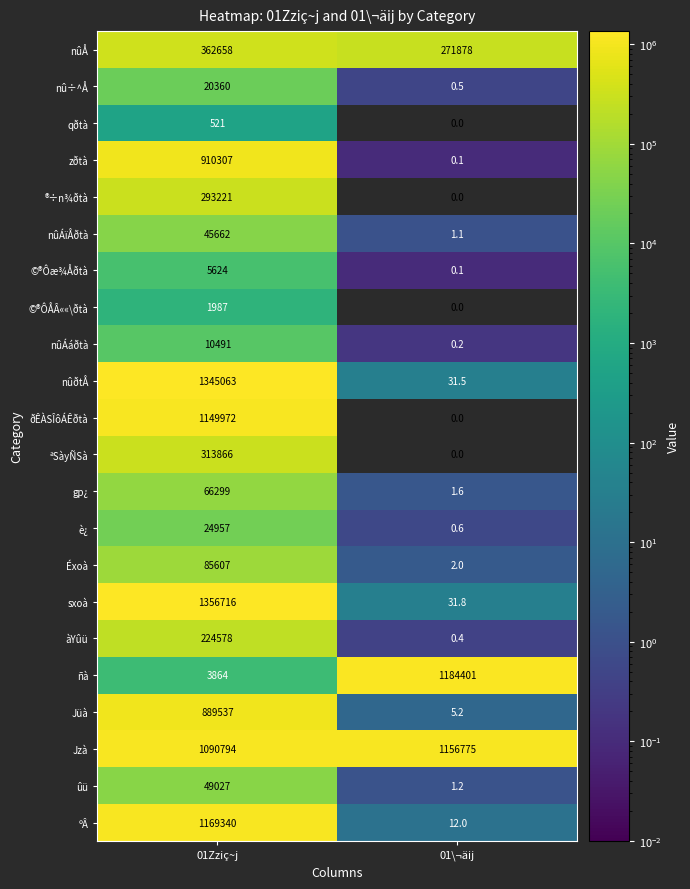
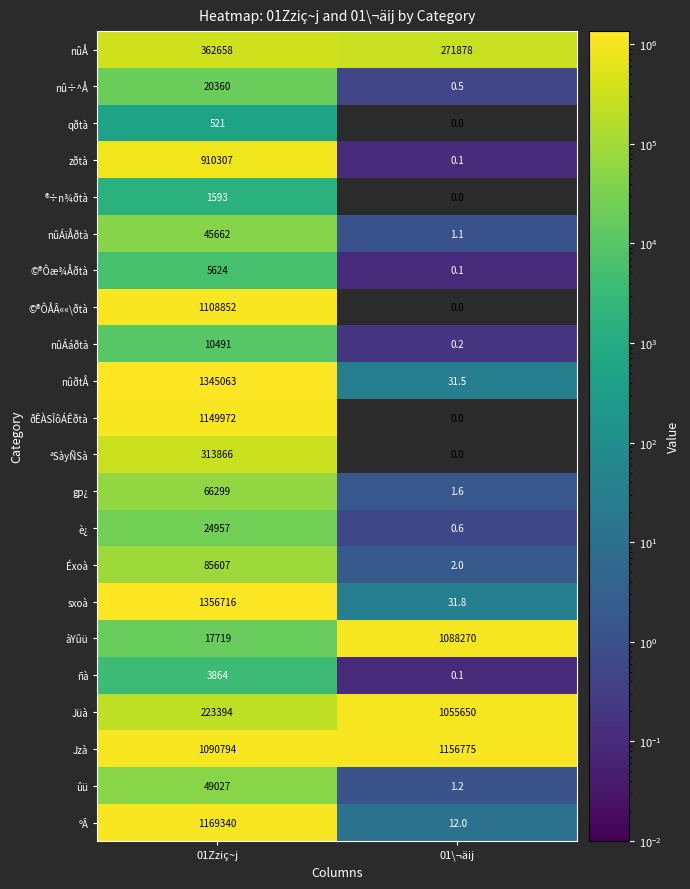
®÷n¾ðtà, 01Zziç~j: 293221 -> 1593
©®ÔÅÂ««\ðtà, 01Zziç~j: 1987 -> 1108852
àYûü, 01Zziç~j: 224578 -> 17719
àYûü, 01\¬äij: 0.4 -> 1088270
ñà, 01\¬äij: 1184401 -> 0.1
Jüà, 01Zziç~j: 889537 -> 223394
Jüà, 01\¬äij: 5.2 -> 1055650
